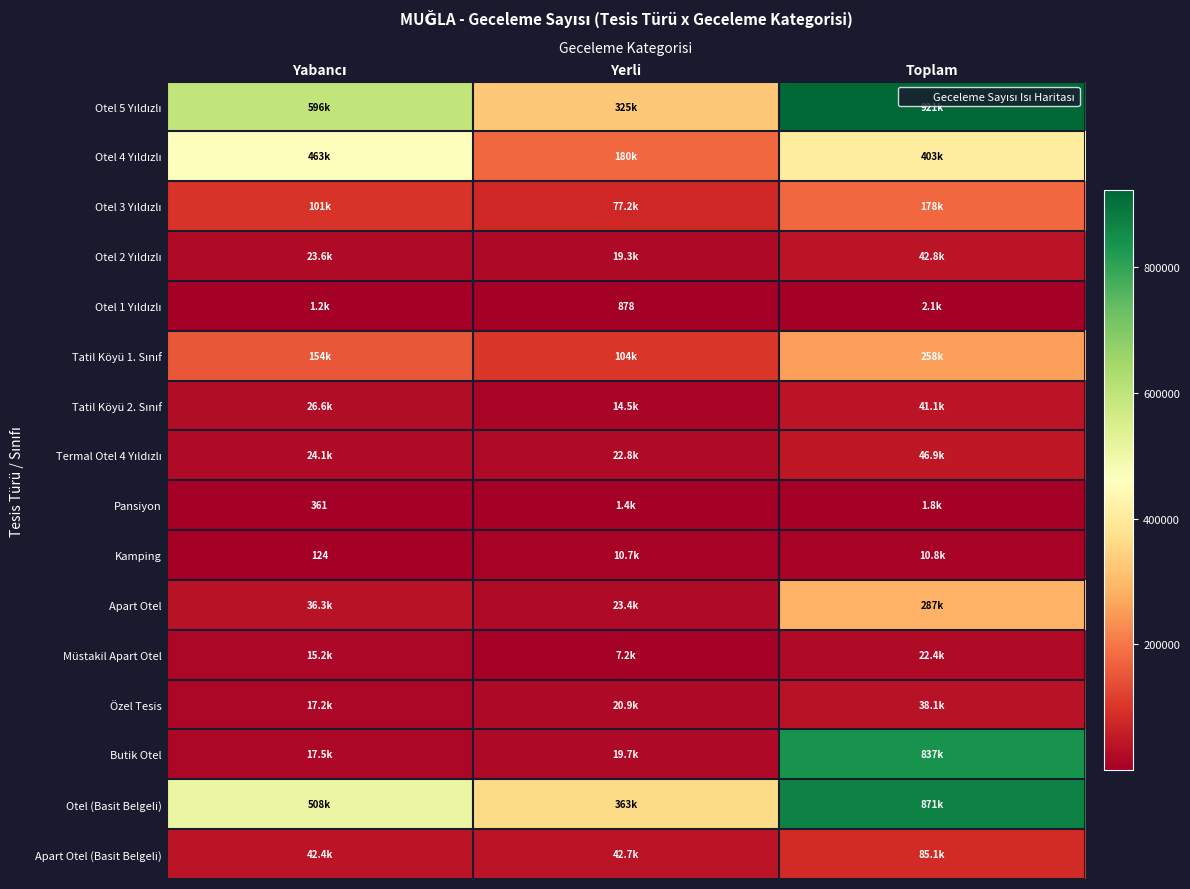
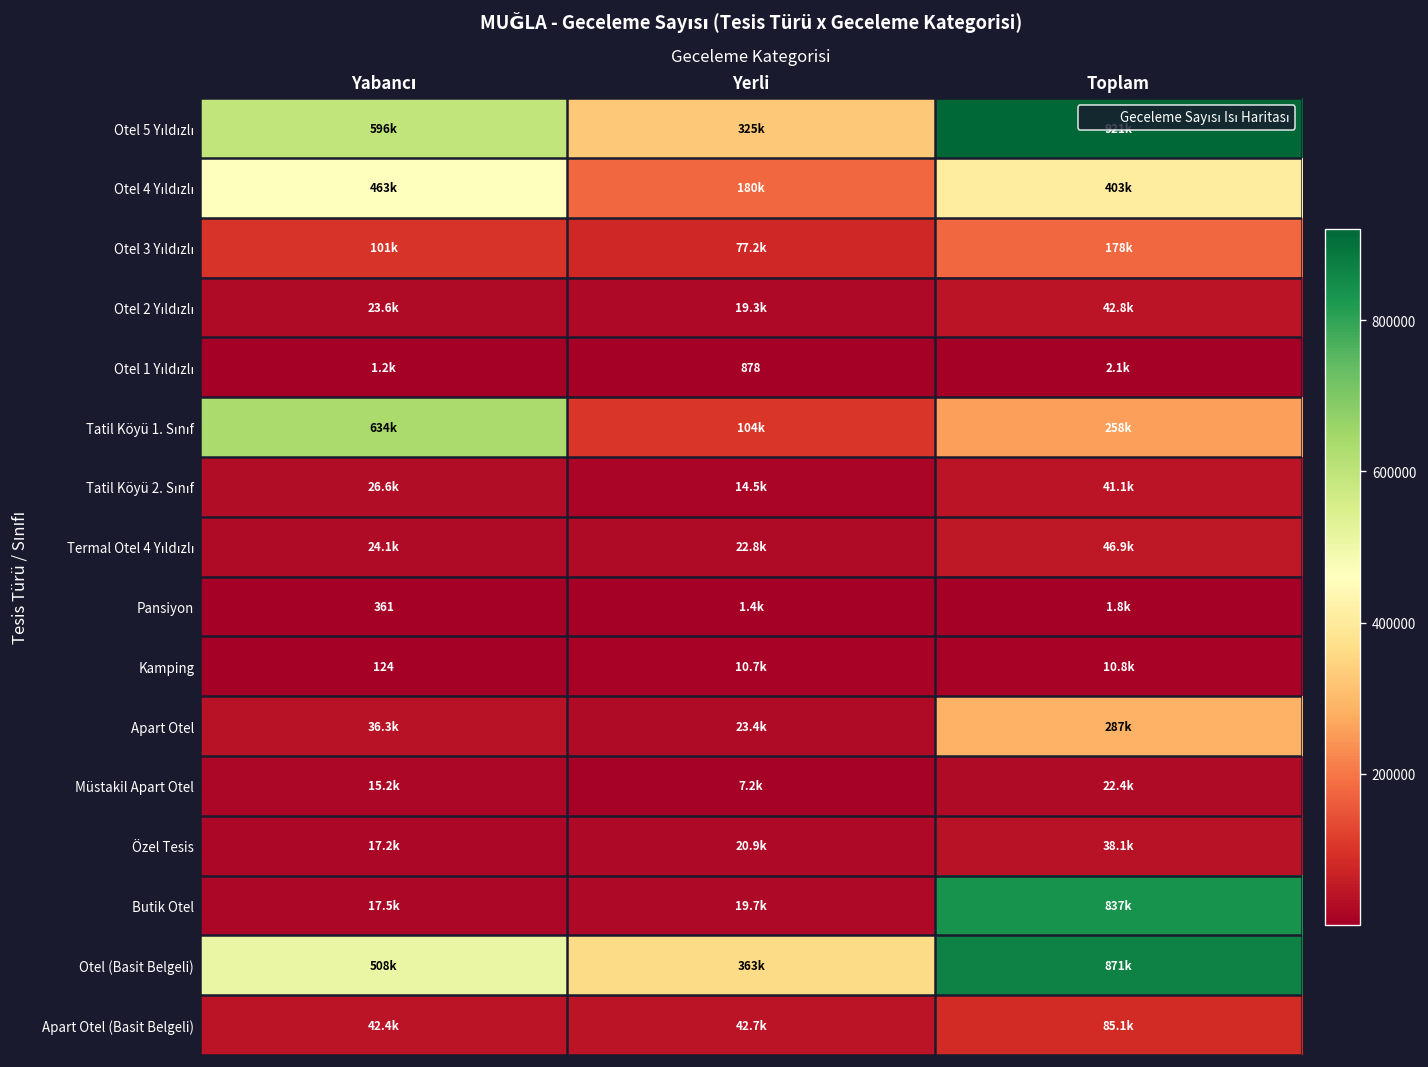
Tatil Köyü 1. Sınıf, Yabancı: 154k -> 634k
